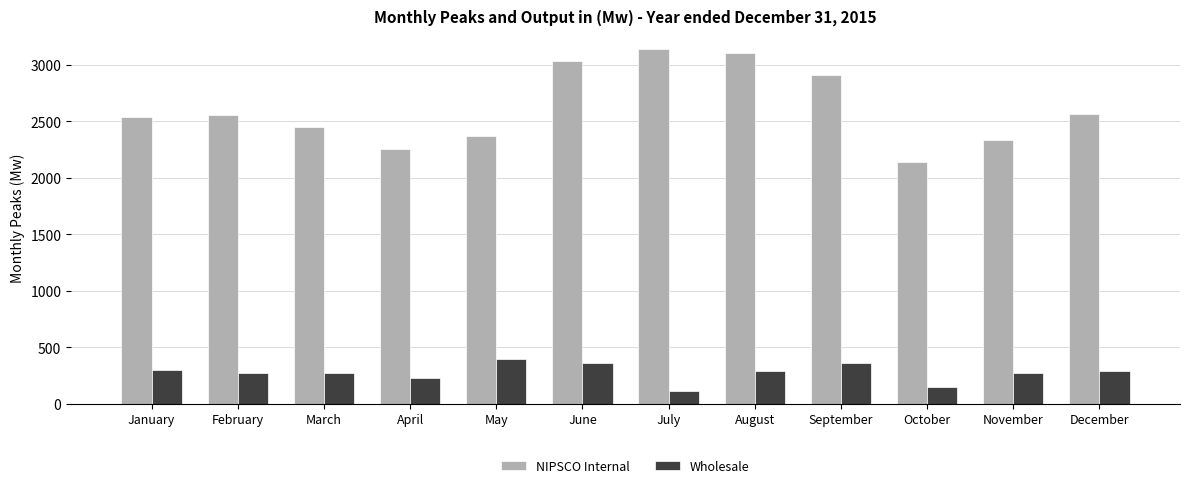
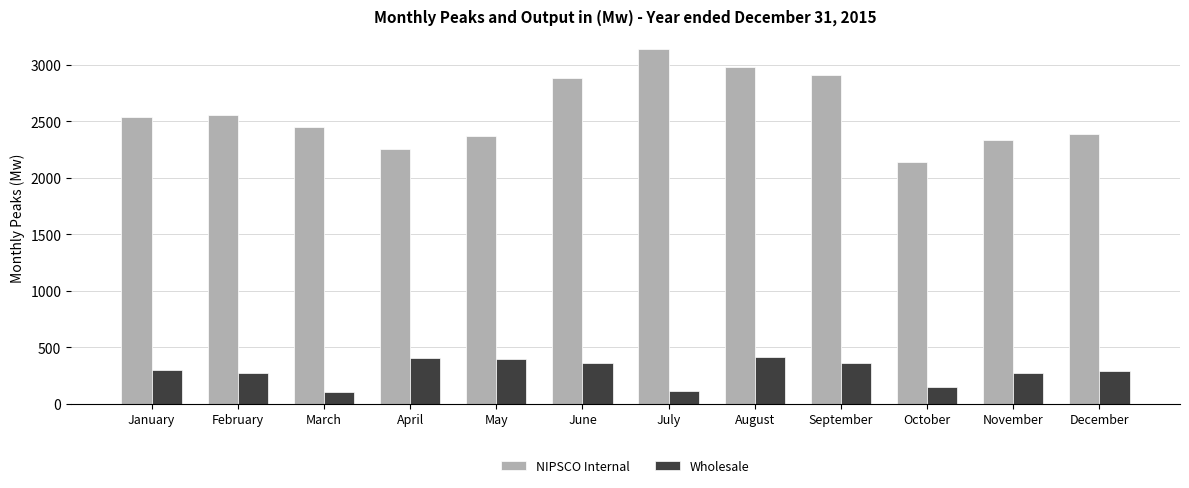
Wholesale, March: 270 -> 110
Wholesale, April: 230 -> 410
NIPSCO Internal, June: 3040 -> 2890
NIPSCO Internal, August: 3110 -> 2980
Wholesale, August: 290 -> 410
NIPSCO Internal, December: 2570 -> 2390
